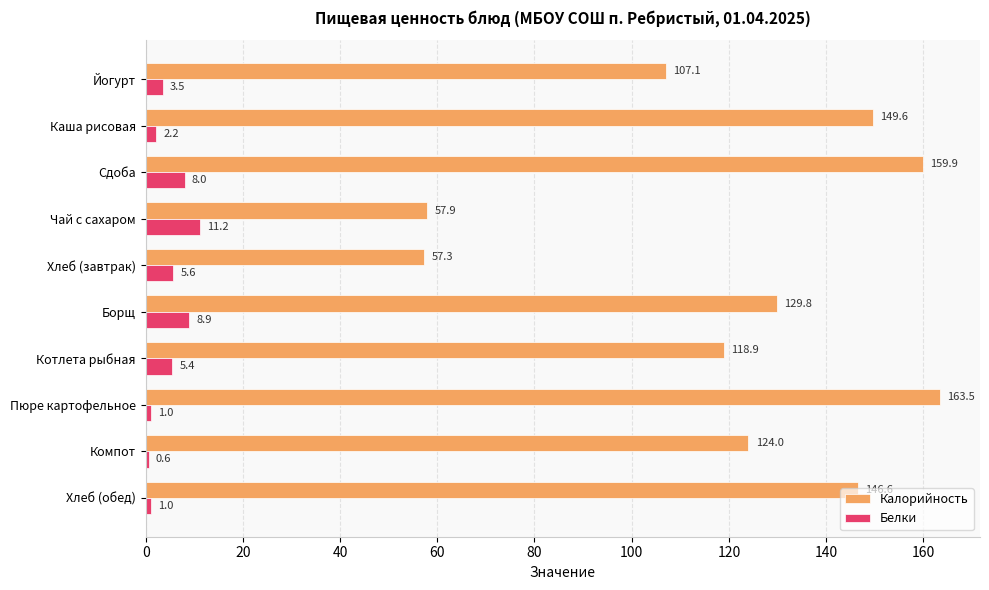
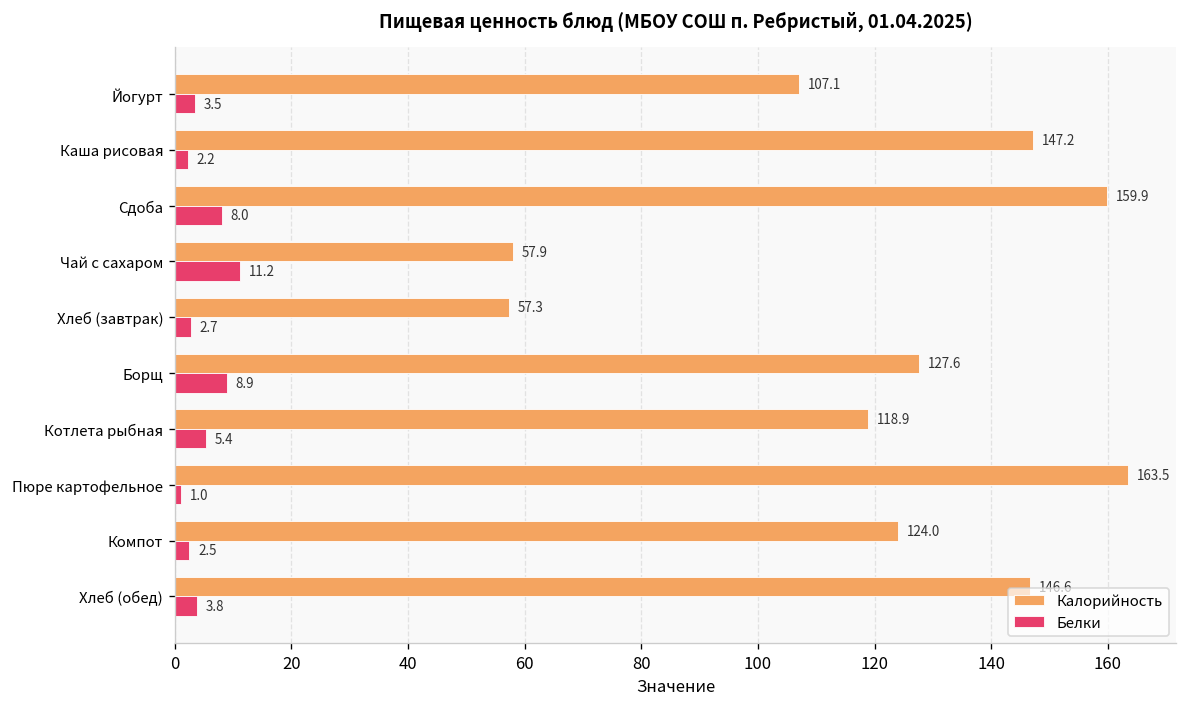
Калорийность, Каша рисовая: 149.6 -> 147.2
Белки, Хлеб (завтрак): 5.6 -> 2.7
Калорийность, Борщ: 129.8 -> 127.6
Белки, Компот: 0.6 -> 2.5
Белки, Хлеб (обед): 1.0 -> 3.8
